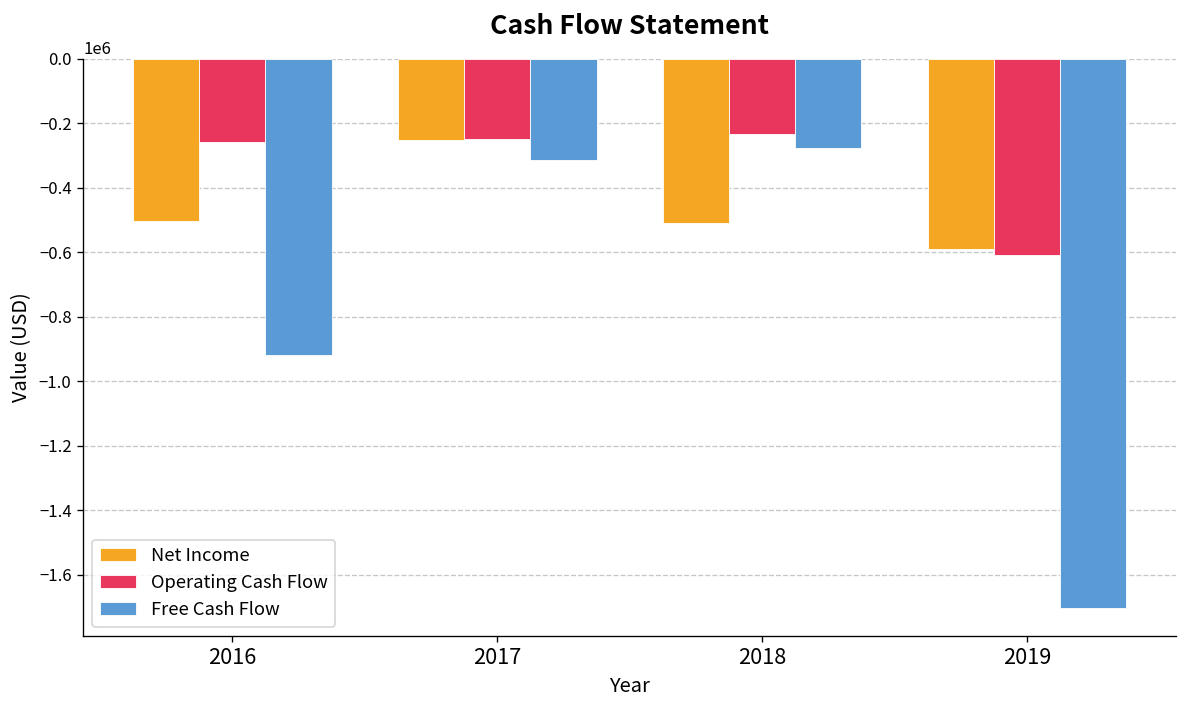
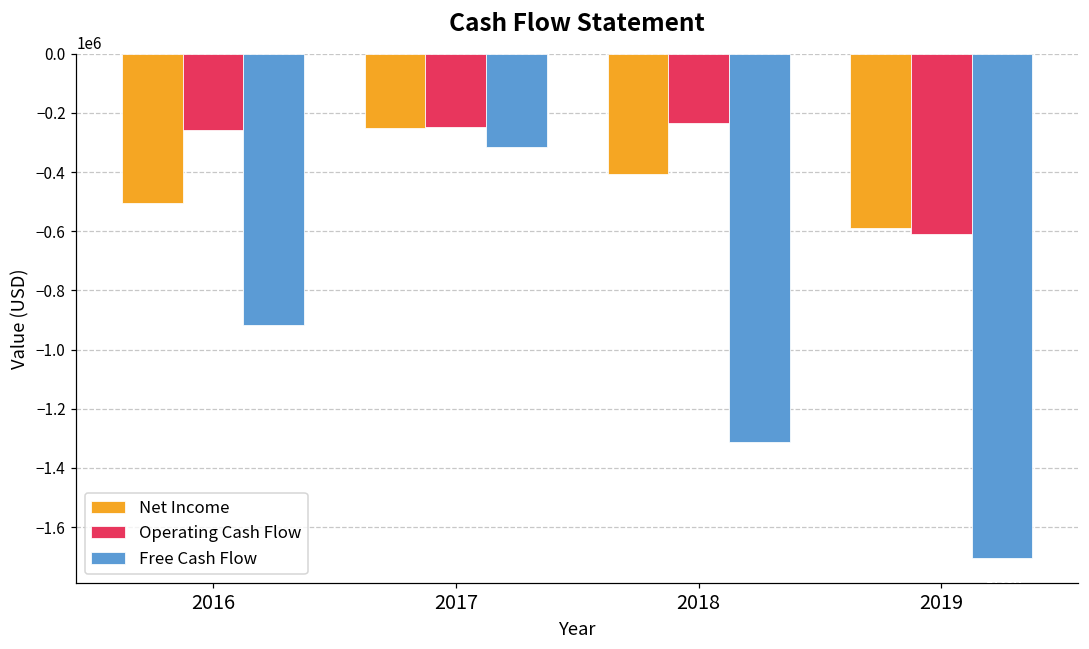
Net Income, 2018: -510000 -> -410000
Free Cash Flow, 2018: -280000 -> -1310000
